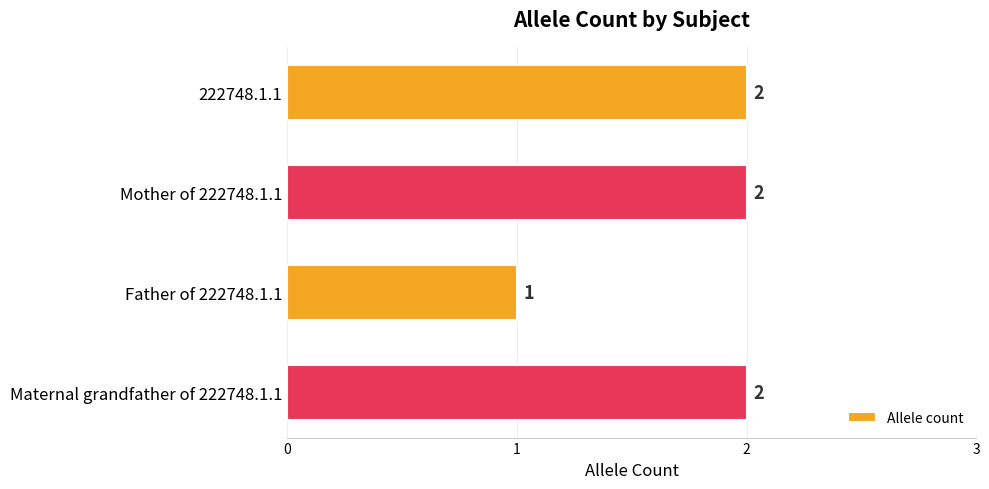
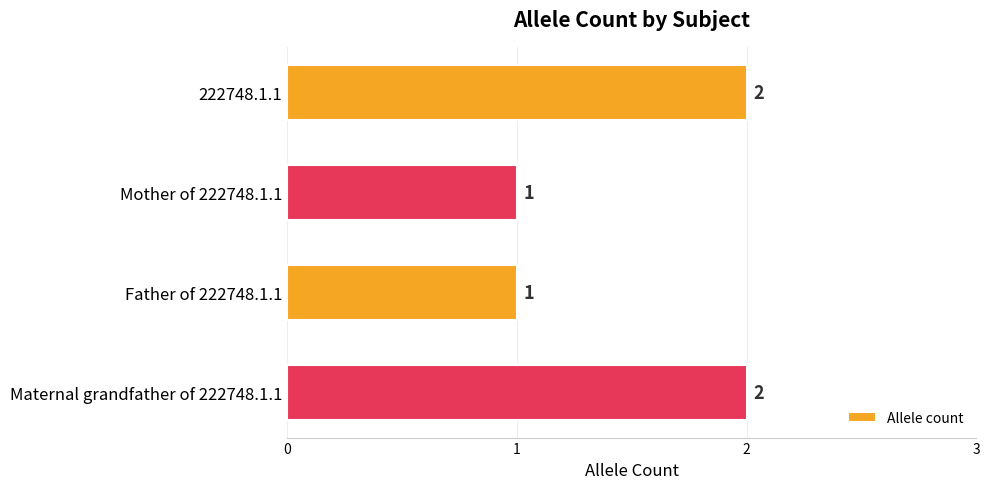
Mother of 222748.1.1: 2 -> 1
